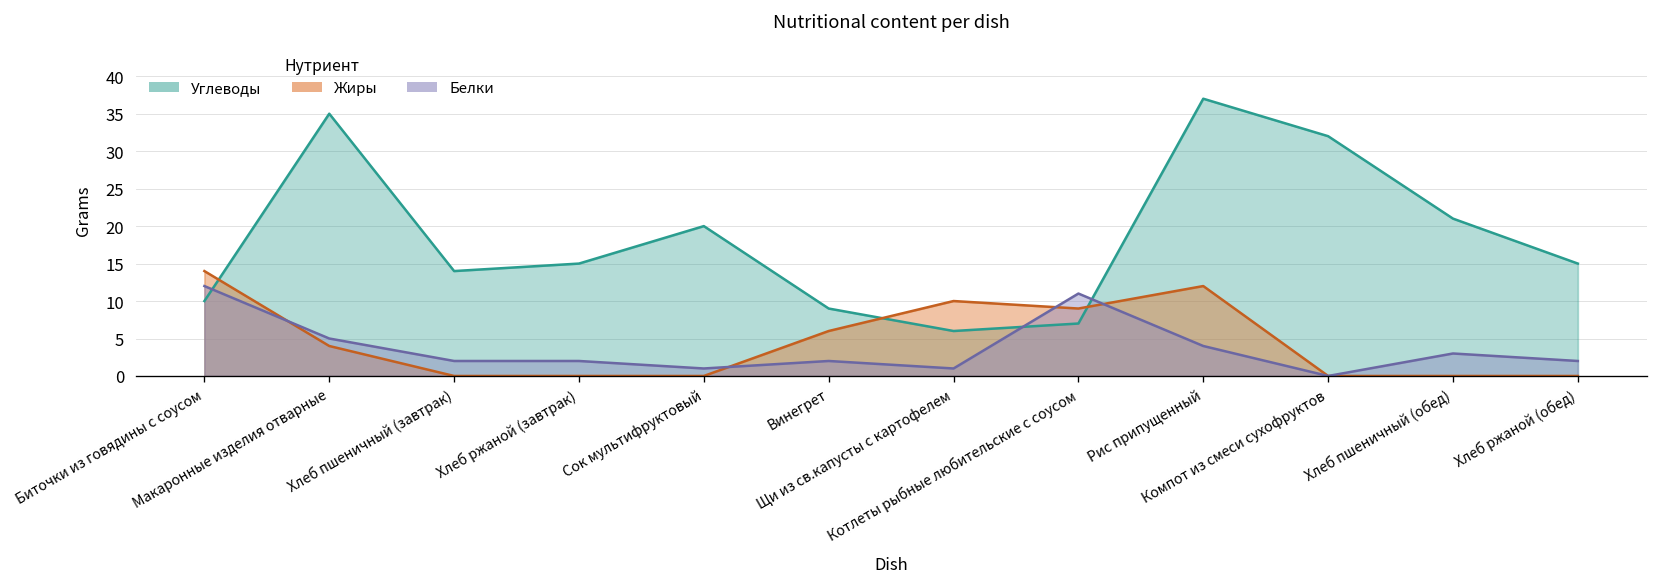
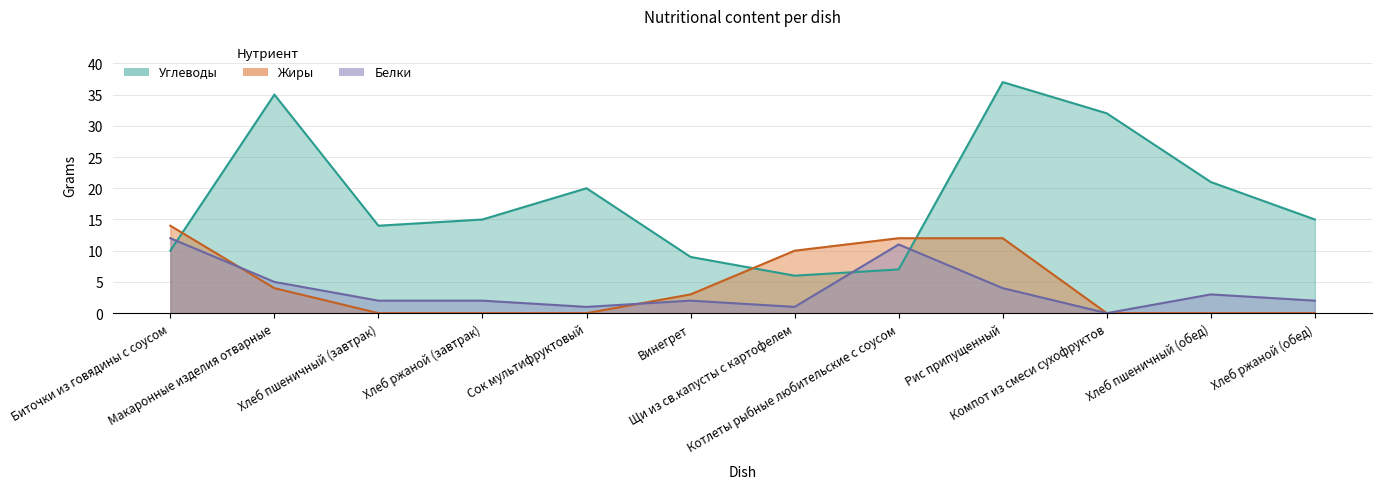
Жиры, Винегрет: 6 -> 3
Жиры, Котлеты рыбные любительские с соусом: 9 -> 12
